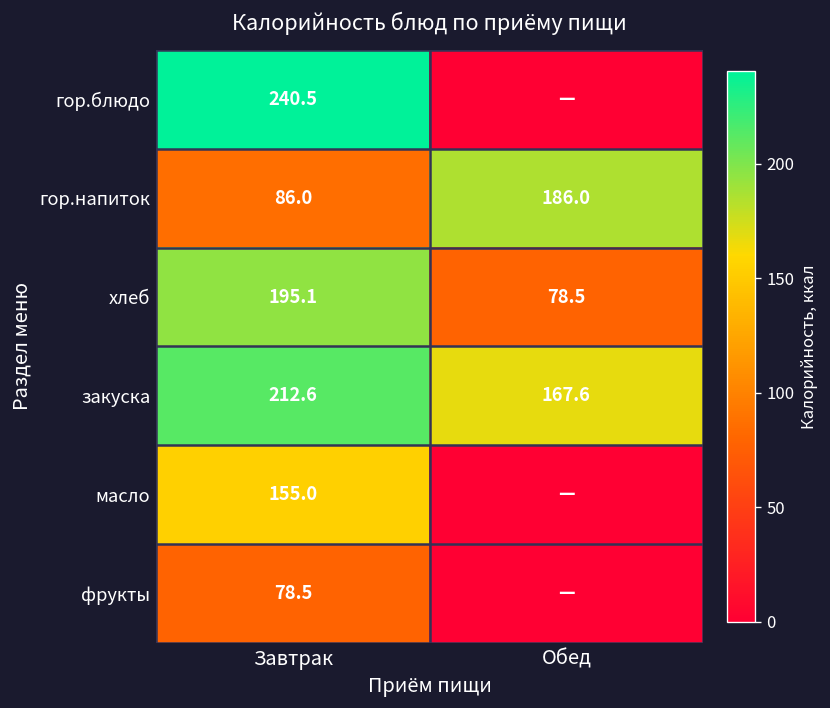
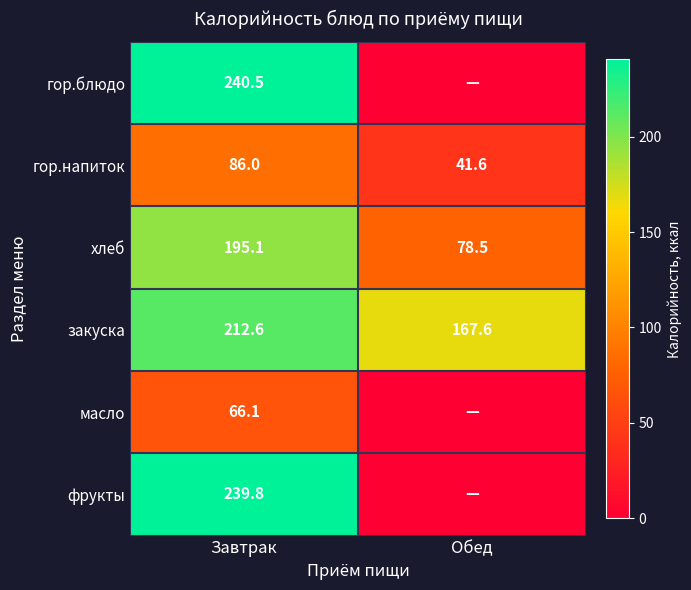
гор.напиток, Обед: 186.0 -> 41.6
масло, Завтрак: 155.0 -> 66.1
фрукты, Завтрак: 78.5 -> 239.8
